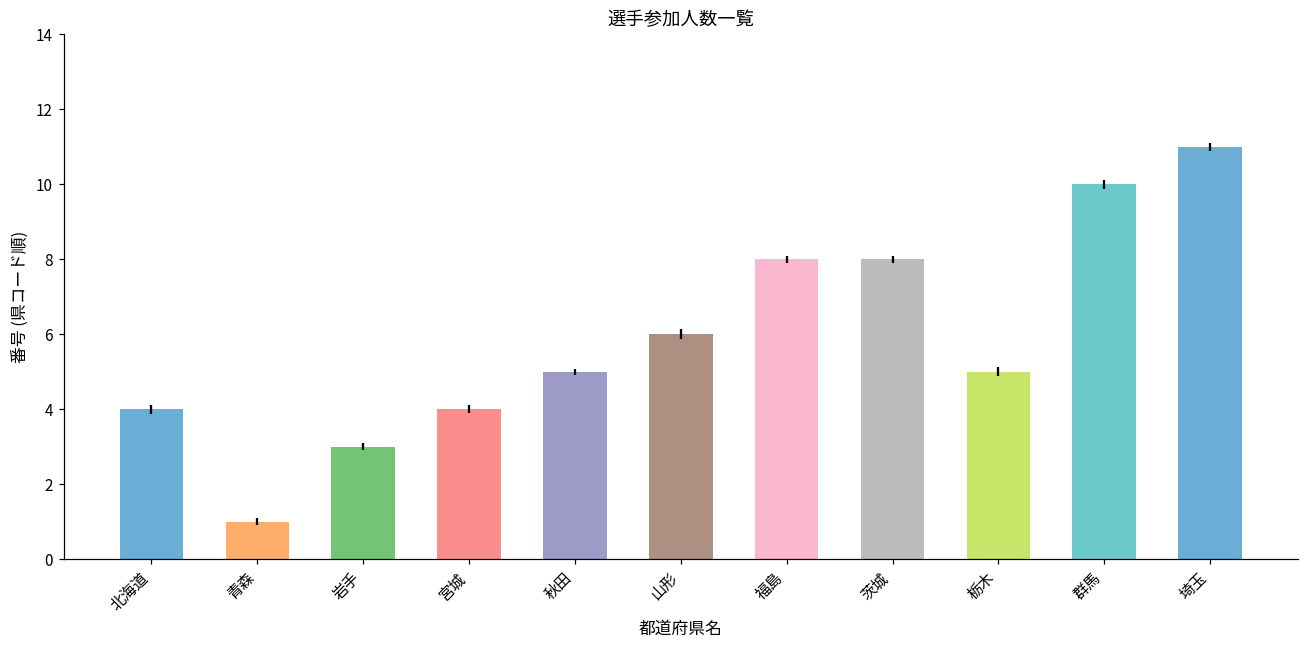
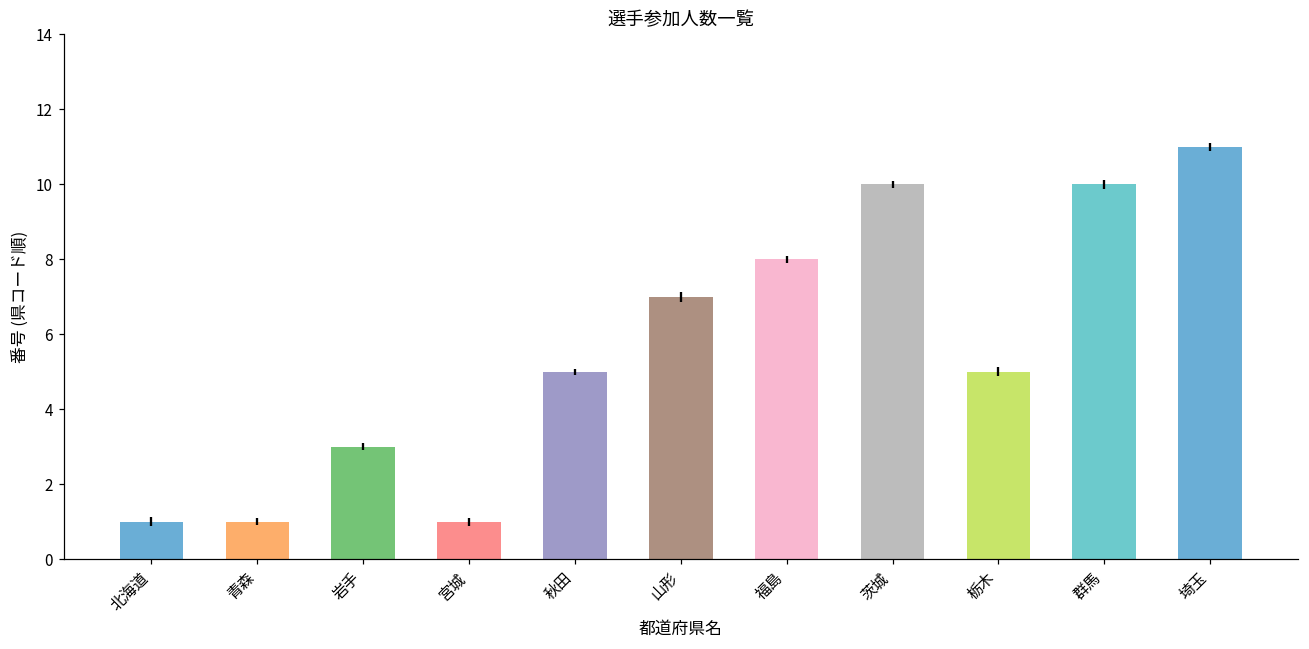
北海道: 4 -> 1
宮城: 4 -> 1
山形: 6 -> 7
茨城: 8 -> 10
